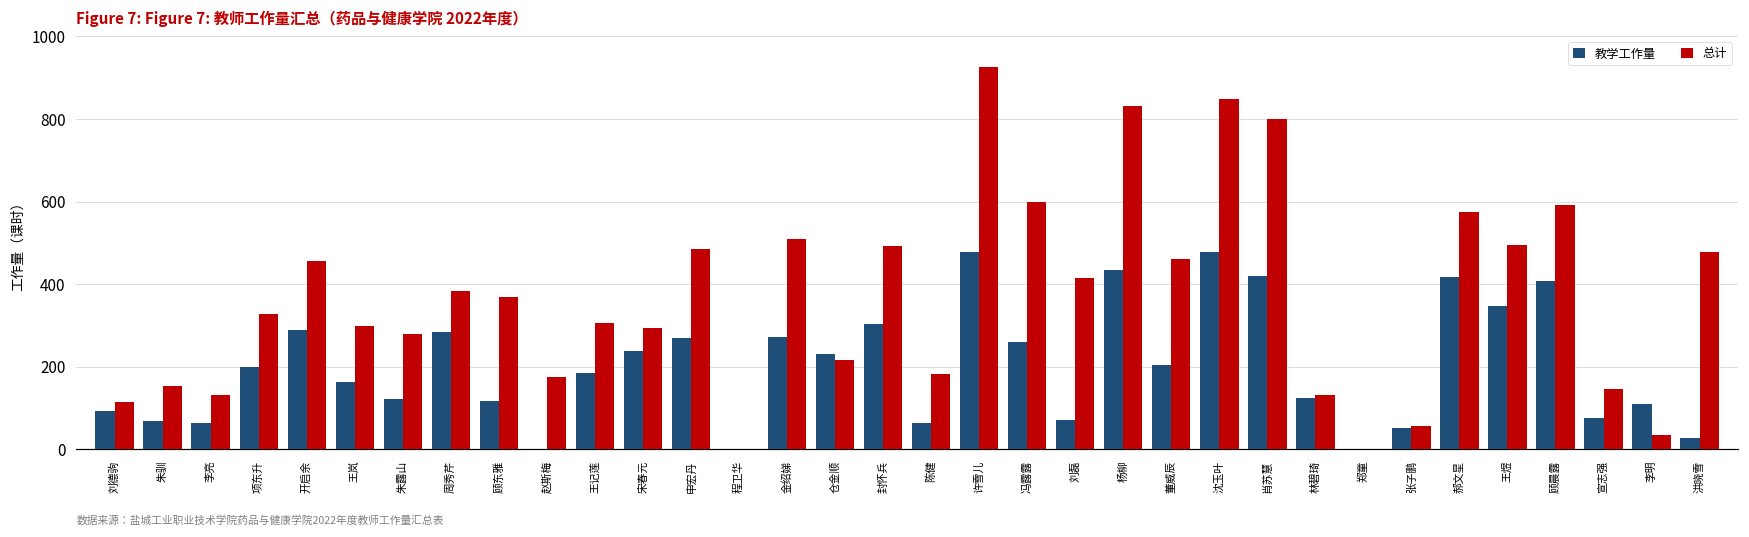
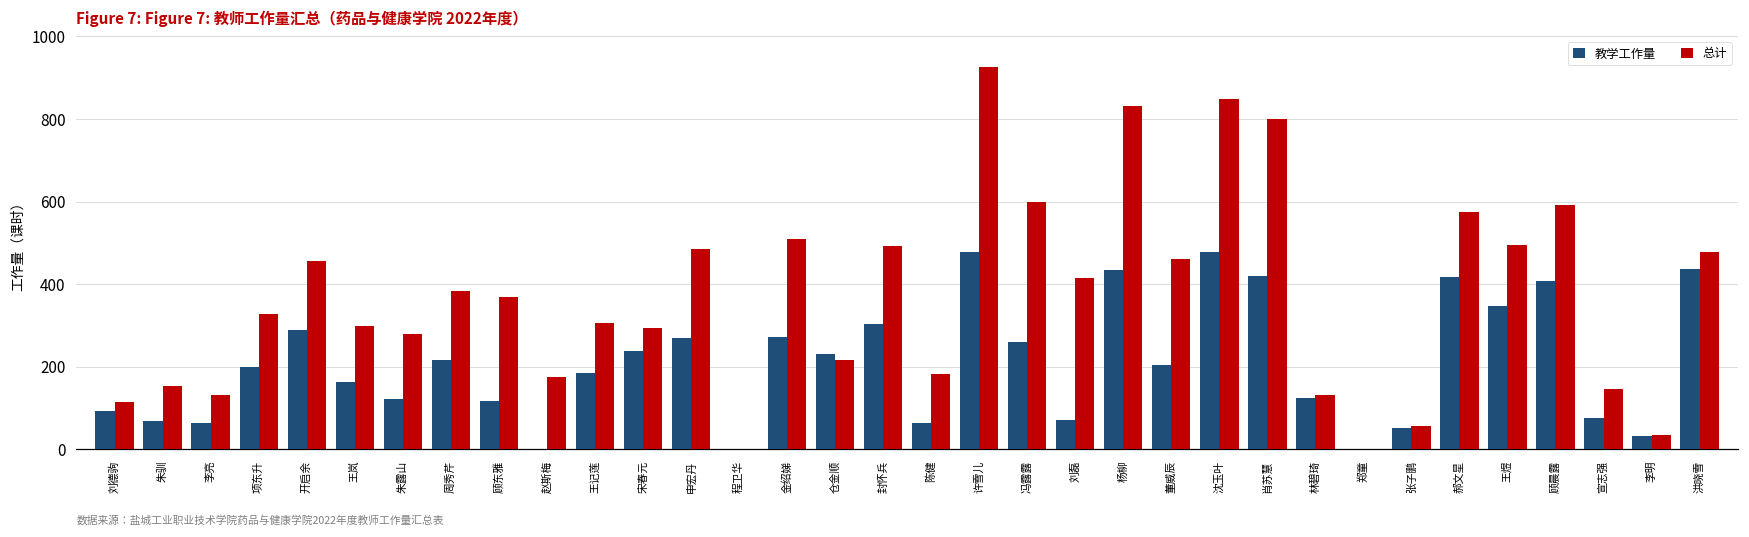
教学工作量, 周秀芹: 280 -> 220
教学工作量, 李明: 110 -> 30
教学工作量, 洪晓雪: 30 -> 440
